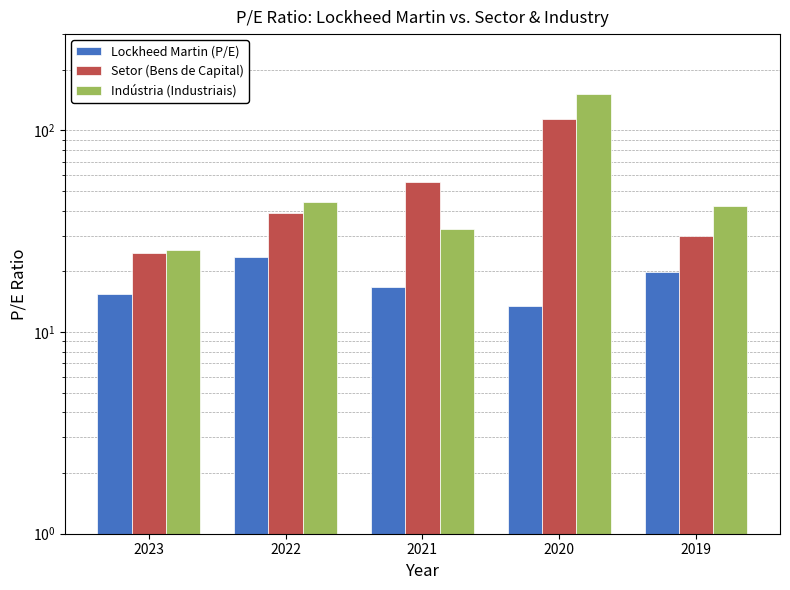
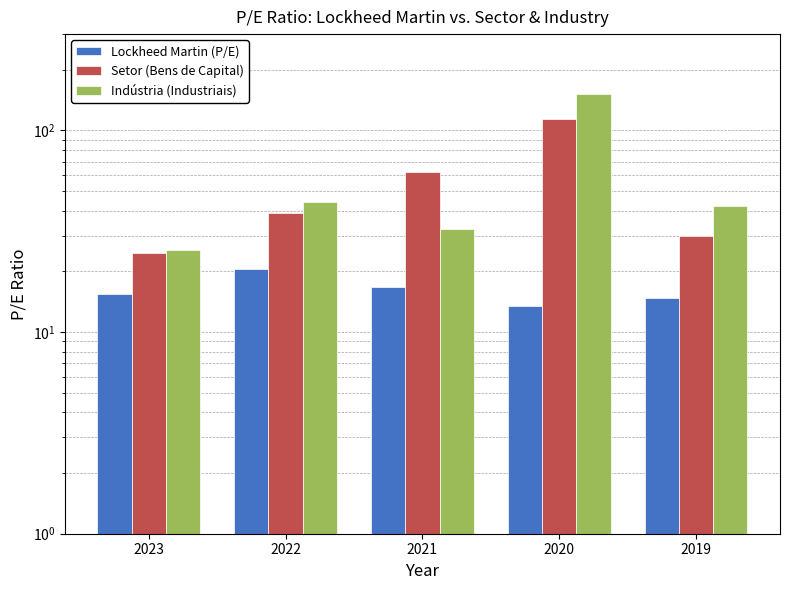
Lockheed Martin (P/E), 2022: 24 -> 20
Setor (Bens de Capital), 2021: 55 -> 62
Lockheed Martin (P/E), 2019: 20 -> 15
